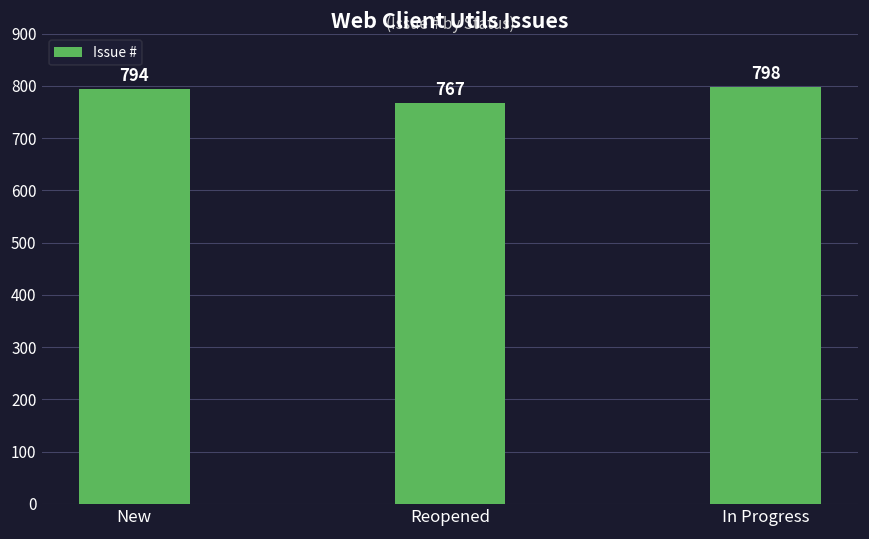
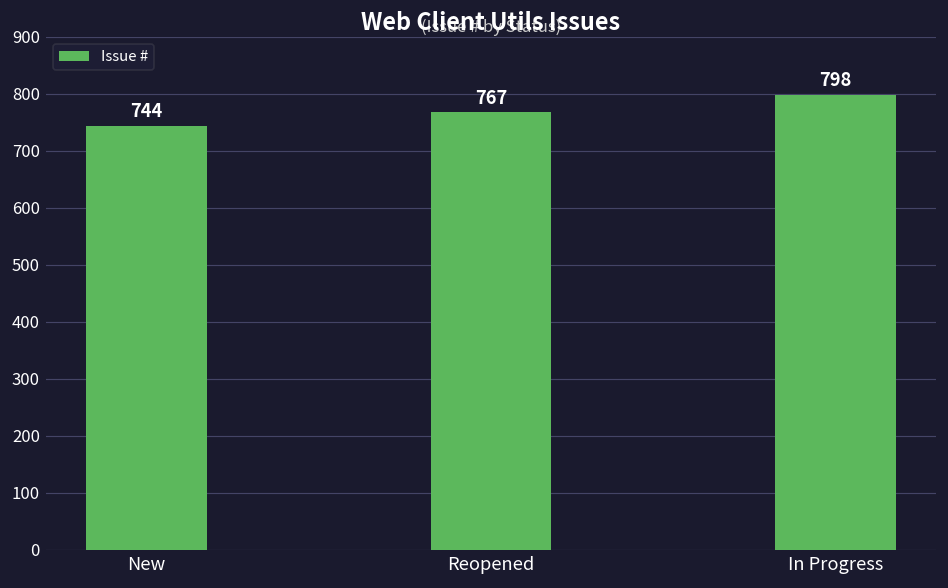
New: 794 -> 744
